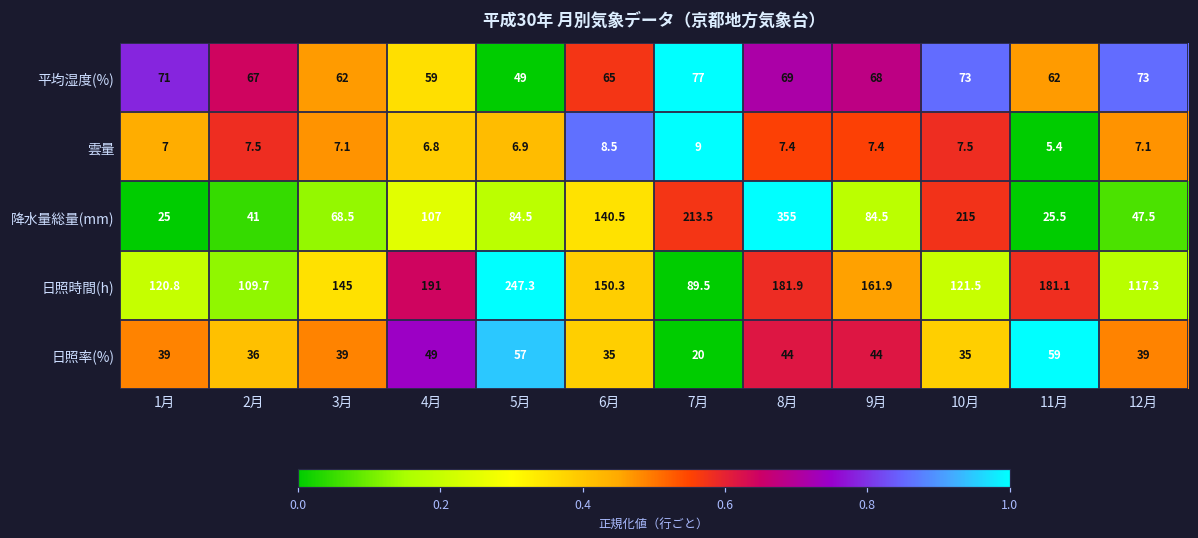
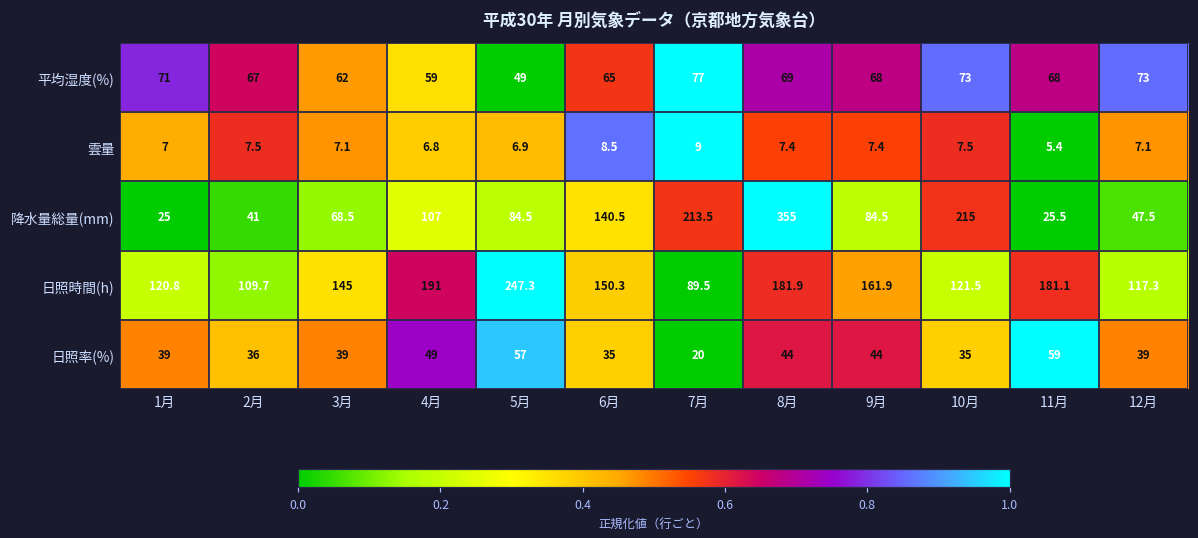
平均湿度(%), 11月: 62 -> 68
